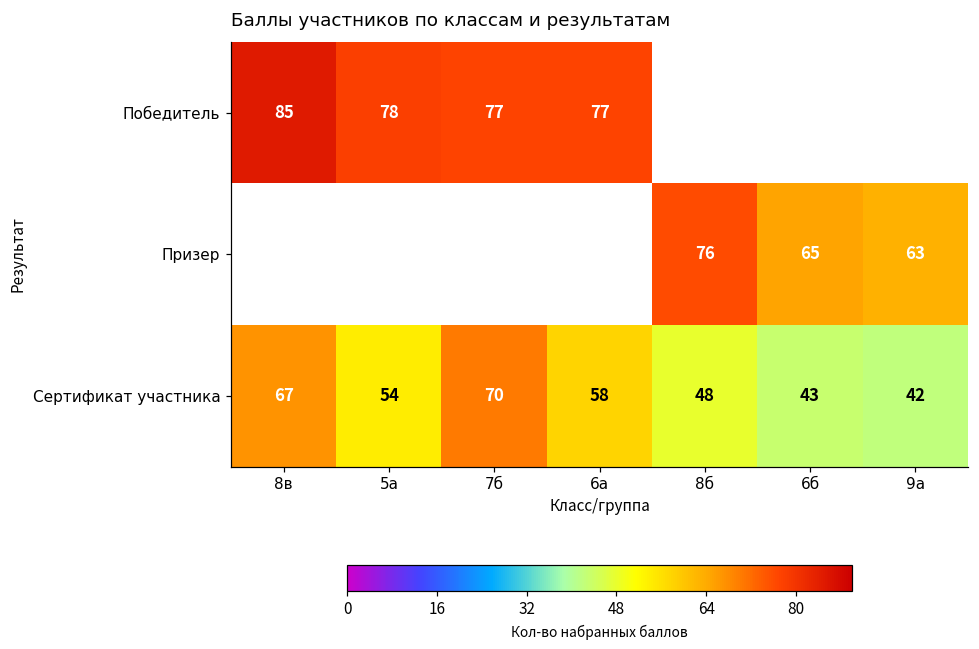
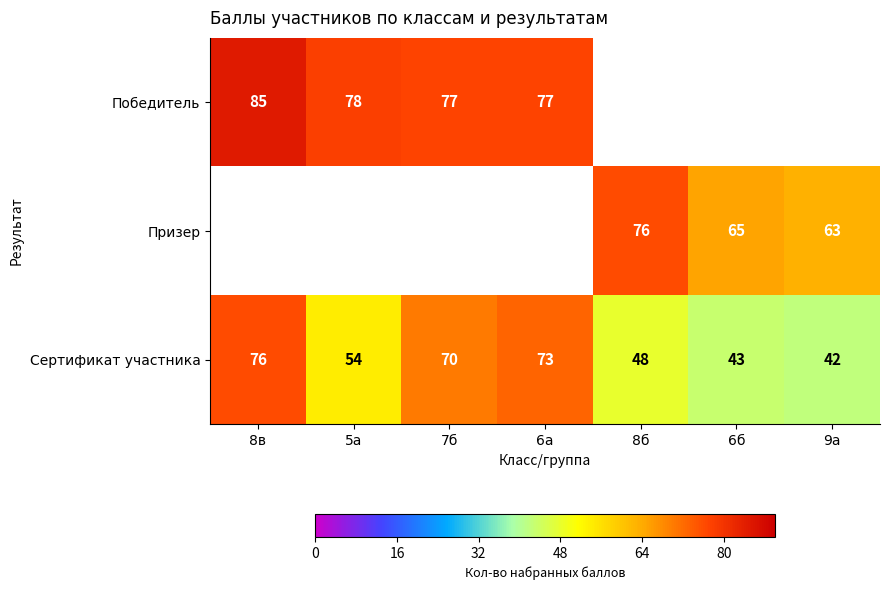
Сертификат участника, 8в: 67 -> 76
Сертификат участника, 6а: 58 -> 73
